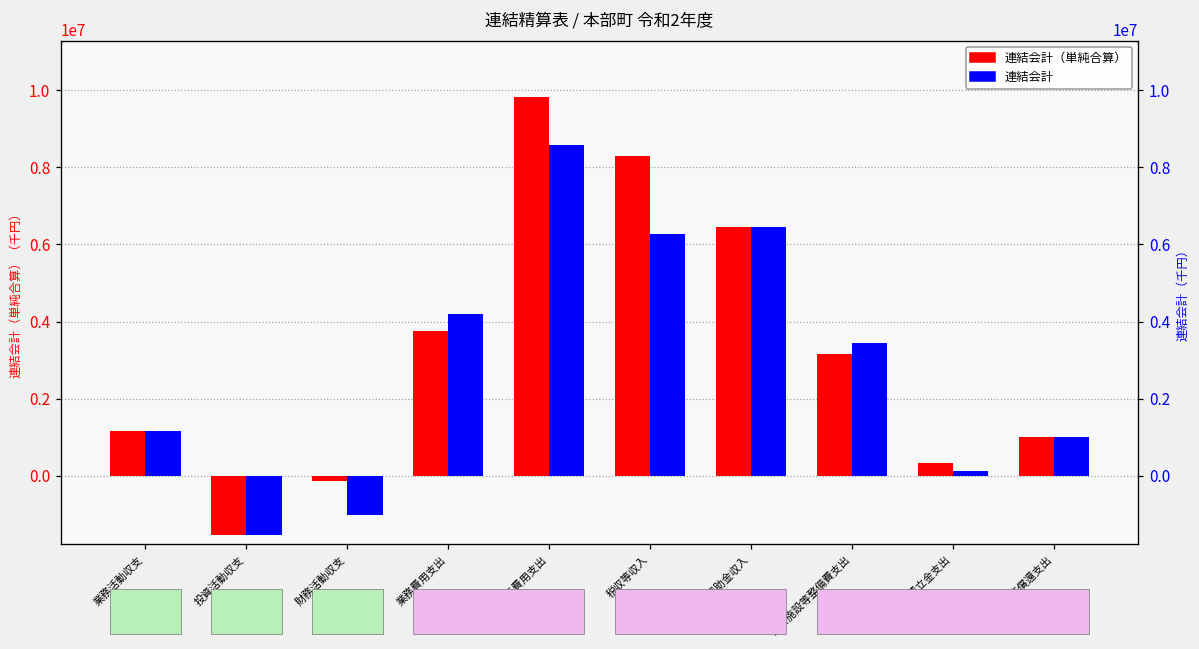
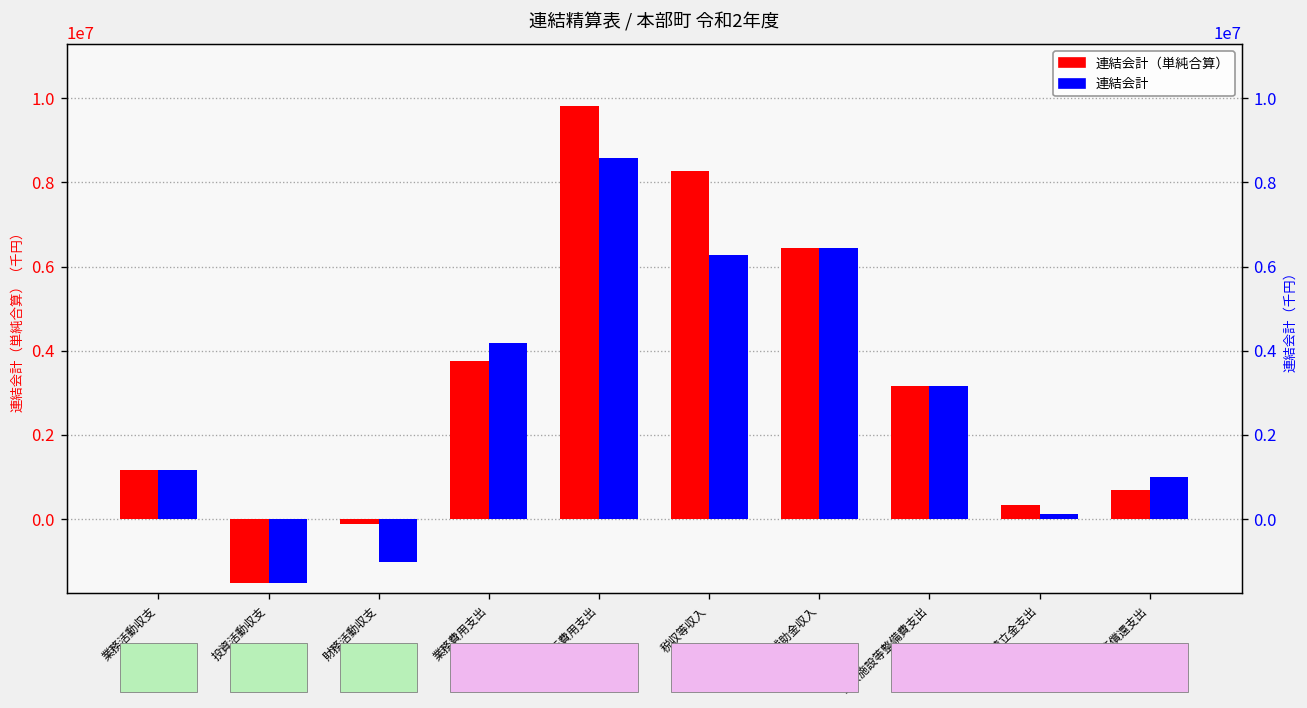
連結会計（単純合算）, 地方債等償還支出: 1000000 -> 700000
連結会計, 公共施設等整備費支出: 3400000 -> 3200000
